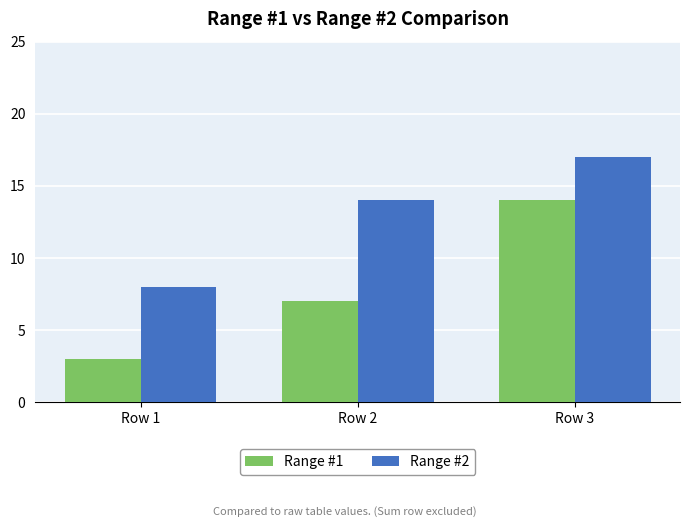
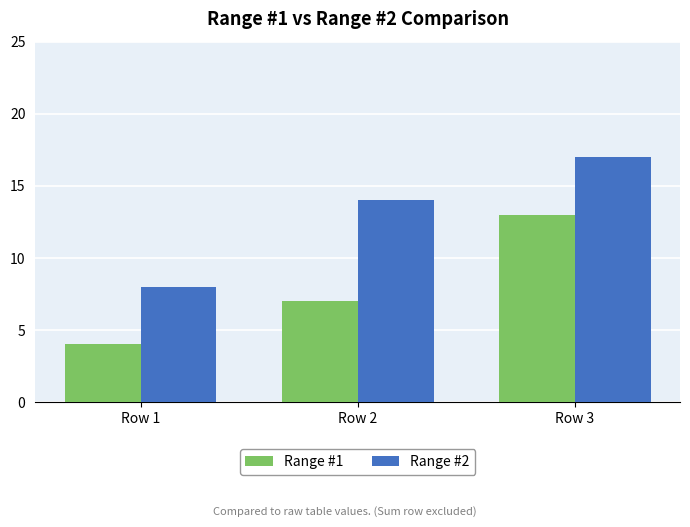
Range #1, Row 1: 3 -> 4
Range #1, Row 3: 14 -> 13
